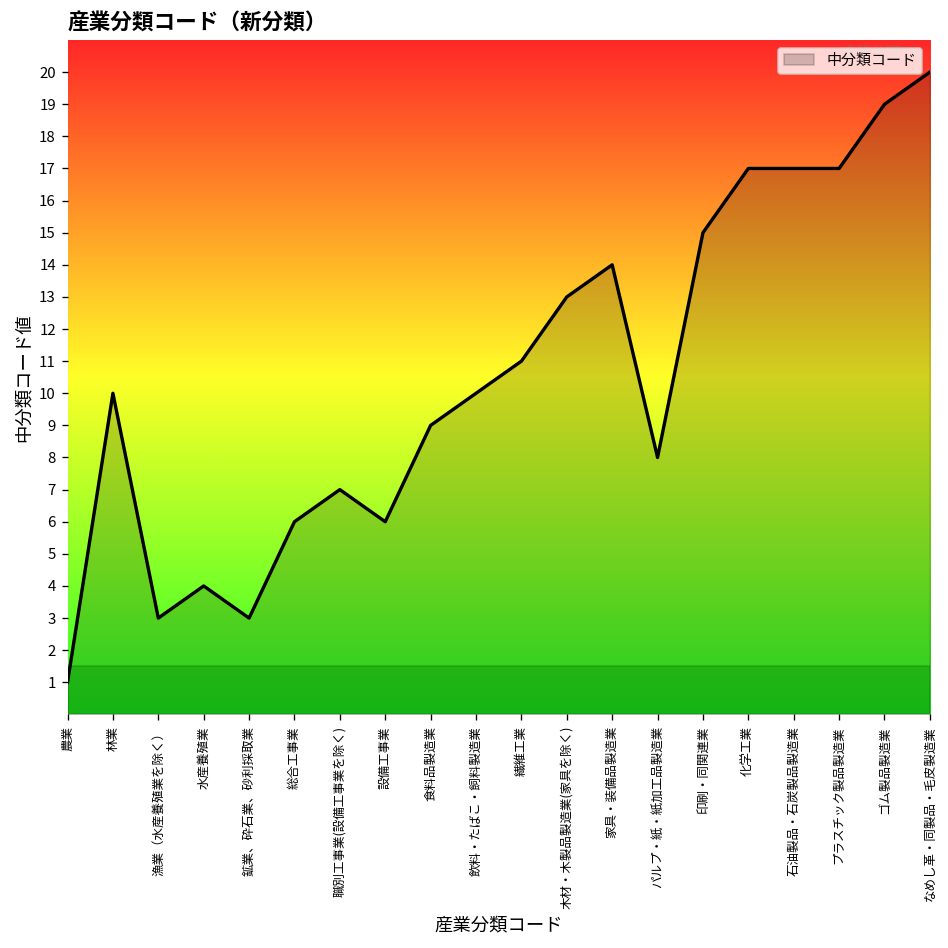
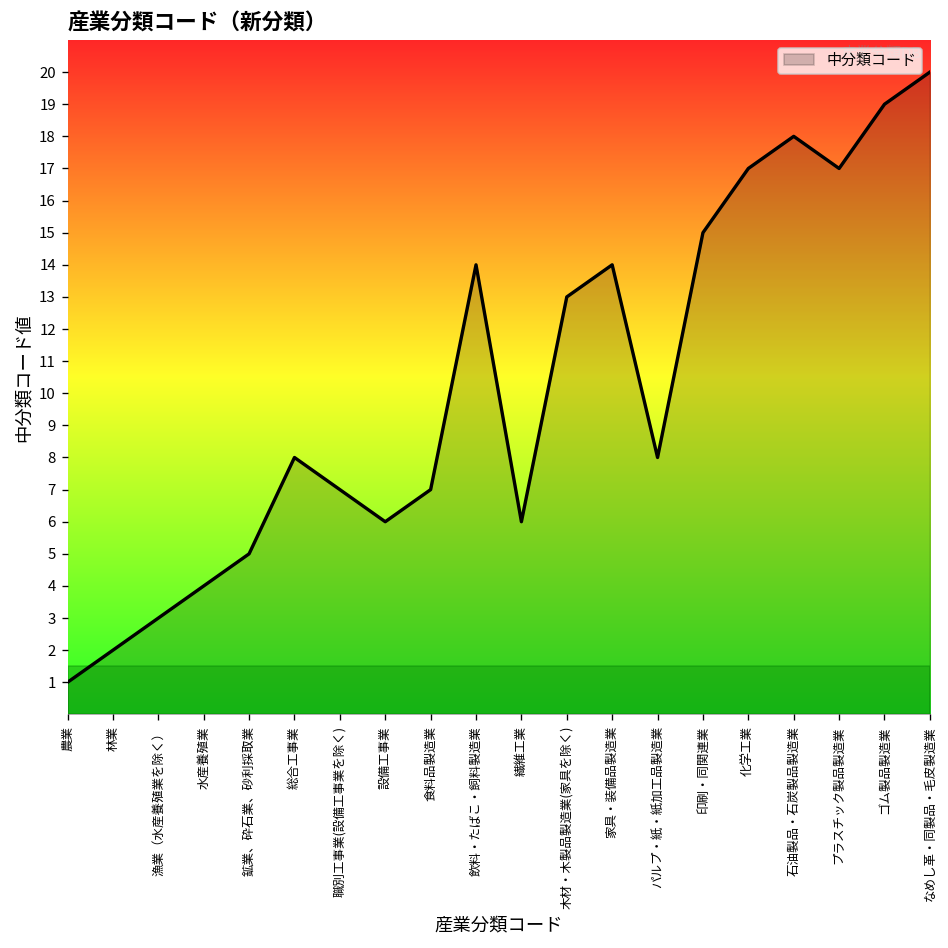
林業: 10 -> 2
鉱業、砕石業、砂利採取業: 3 -> 5
総合工事業: 6 -> 8
食料品製造業: 9 -> 7
飲料・たばこ・飼料製造業: 10 -> 14
繊維工業: 11 -> 6
石油製品・石炭製品製造業: 17 -> 18
